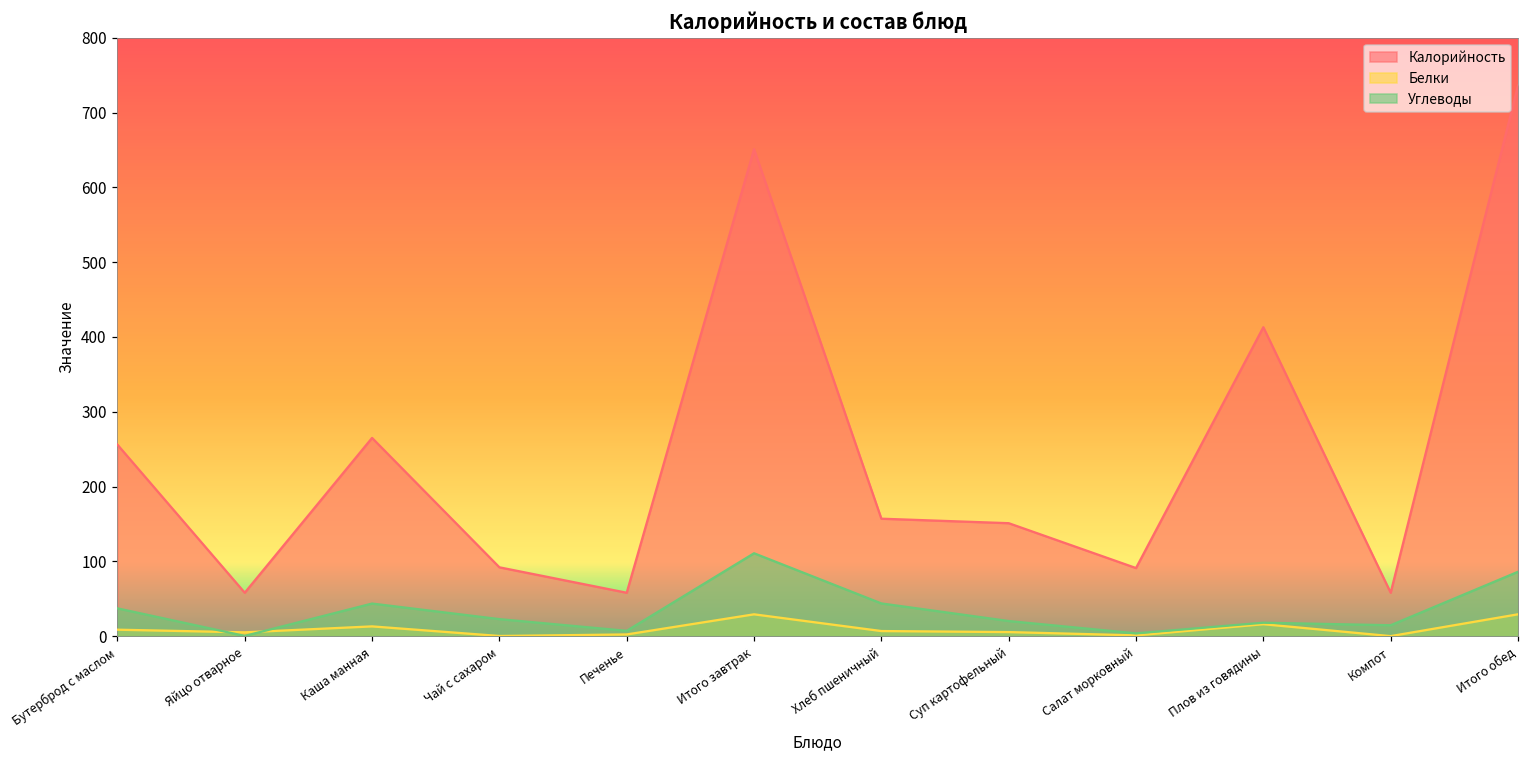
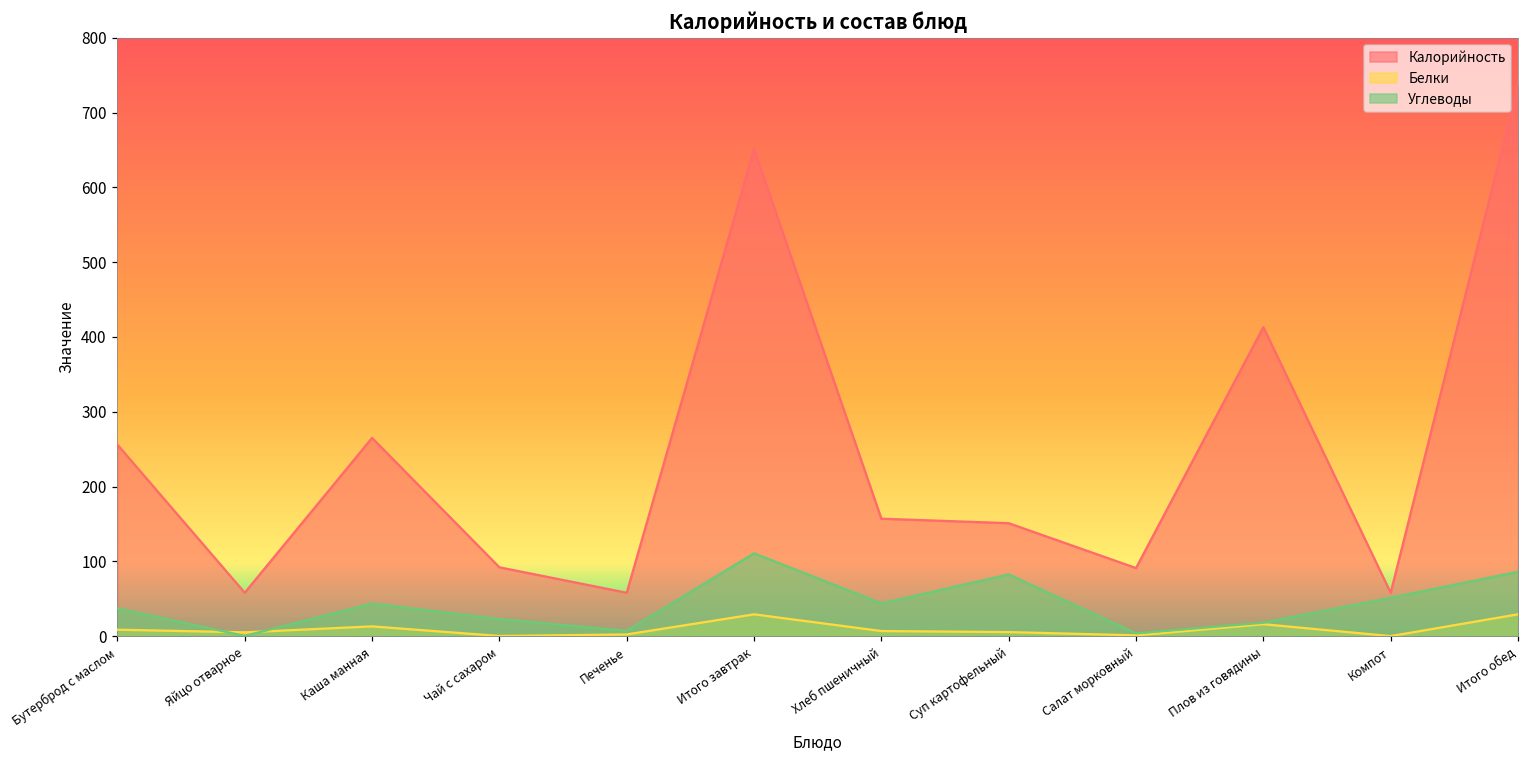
Углеводы, Суп картофельный: 20 -> 80
Углеводы, Компот: 10 -> 50
